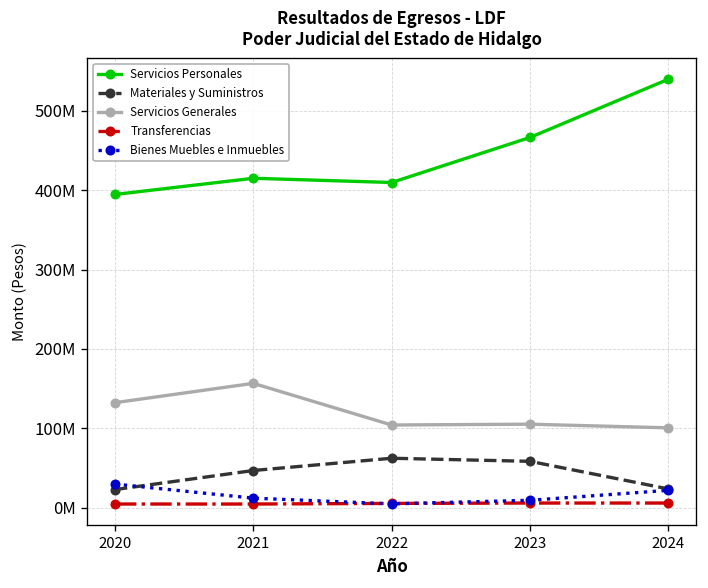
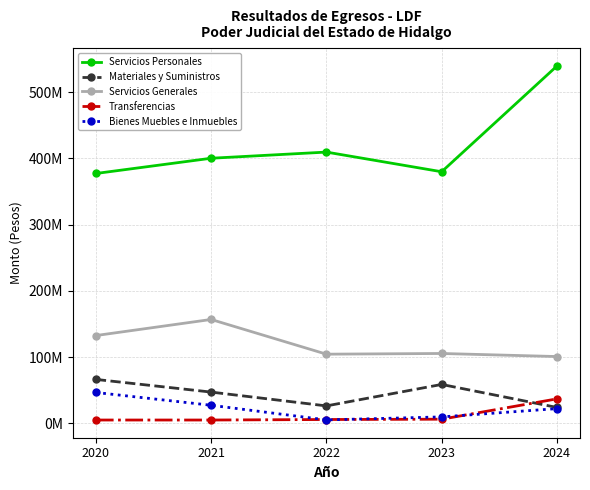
Servicios Personales, 2020: 390000000 -> 380000000
Materiales y Suministros, 2020: 20000000 -> 70000000
Bienes Muebles e Inmuebles, 2020: 30000000 -> 50000000
Servicios Personales, 2021: 410000000 -> 400000000
Bienes Muebles e Inmuebles, 2021: 10000000 -> 30000000
Materiales y Suministros, 2022: 60000000 -> 30000000
Servicios Personales, 2023: 470000000 -> 380000000
Transferencias, 2024: 10000000 -> 40000000
